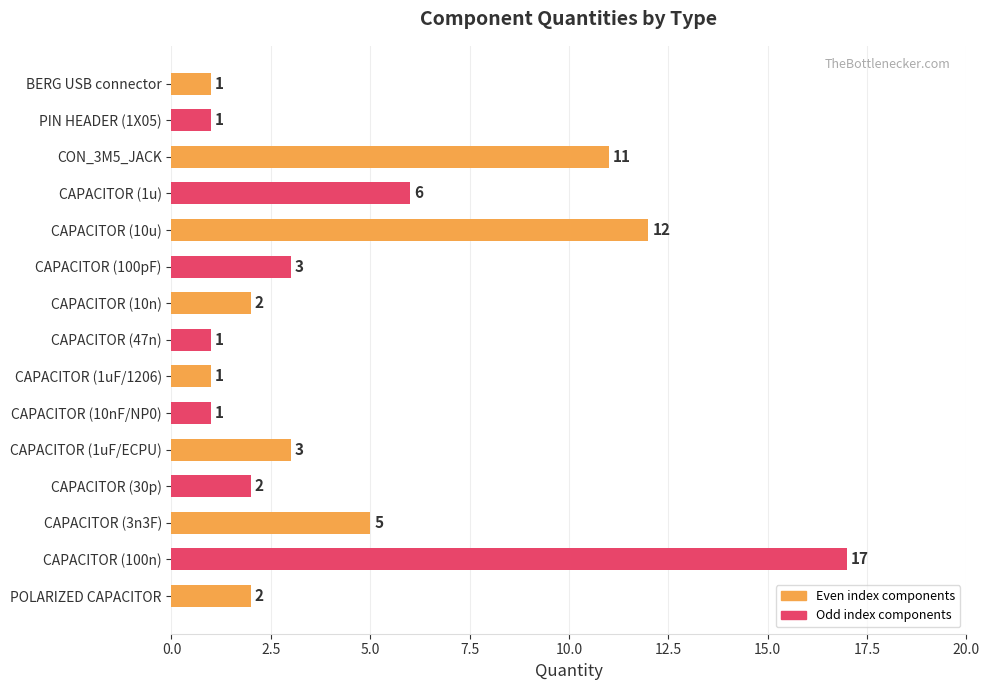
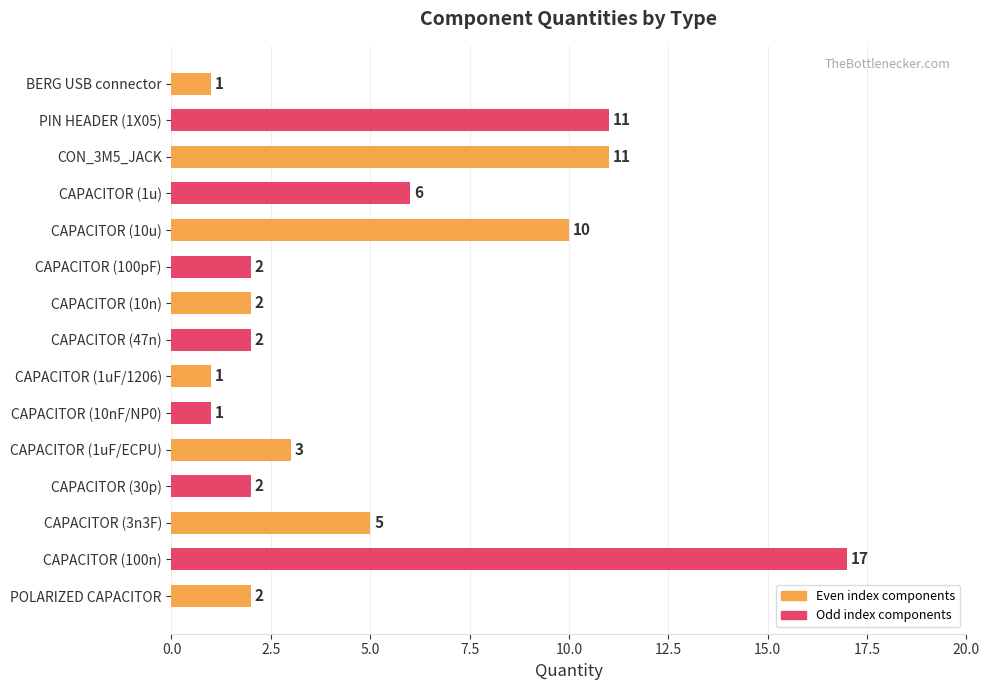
PIN HEADER (1X05): 1 -> 11
CAPACITOR (10u): 12 -> 10
CAPACITOR (100pF): 3 -> 2
CAPACITOR (47n): 1 -> 2
